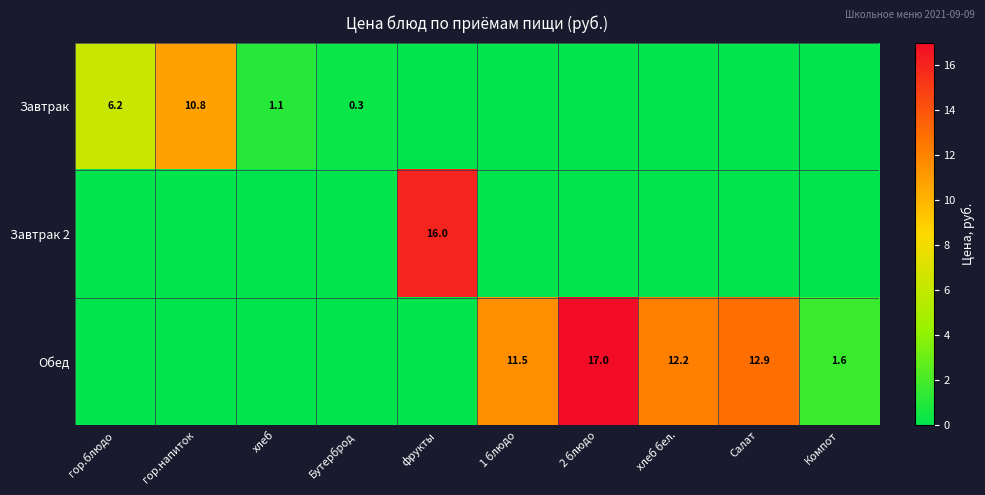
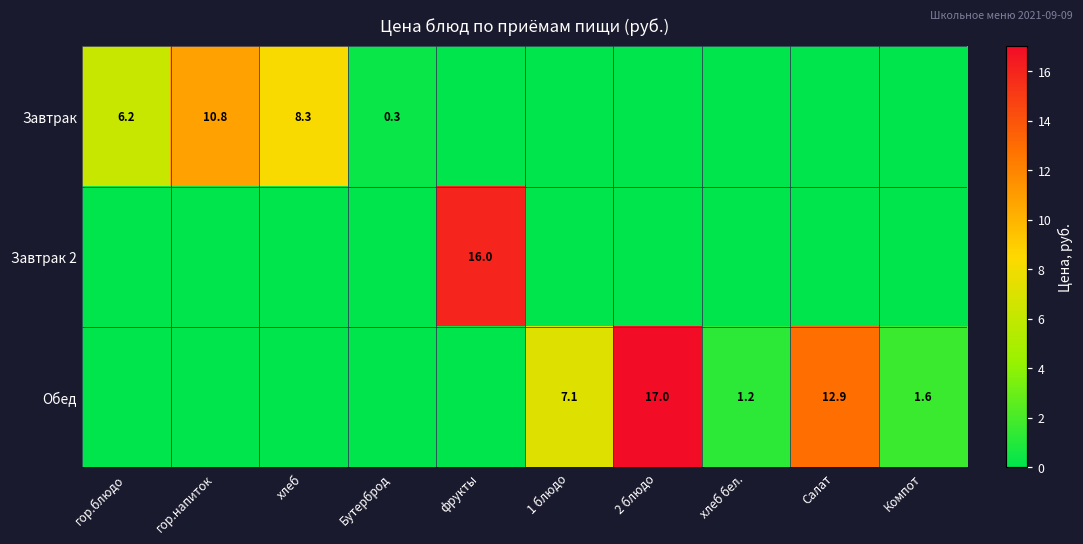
Завтрак, хлеб: 1.1 -> 8.3
Обед, 1 блюдо: 11.5 -> 7.1
Обед, хлеб бел.: 12.2 -> 1.2
